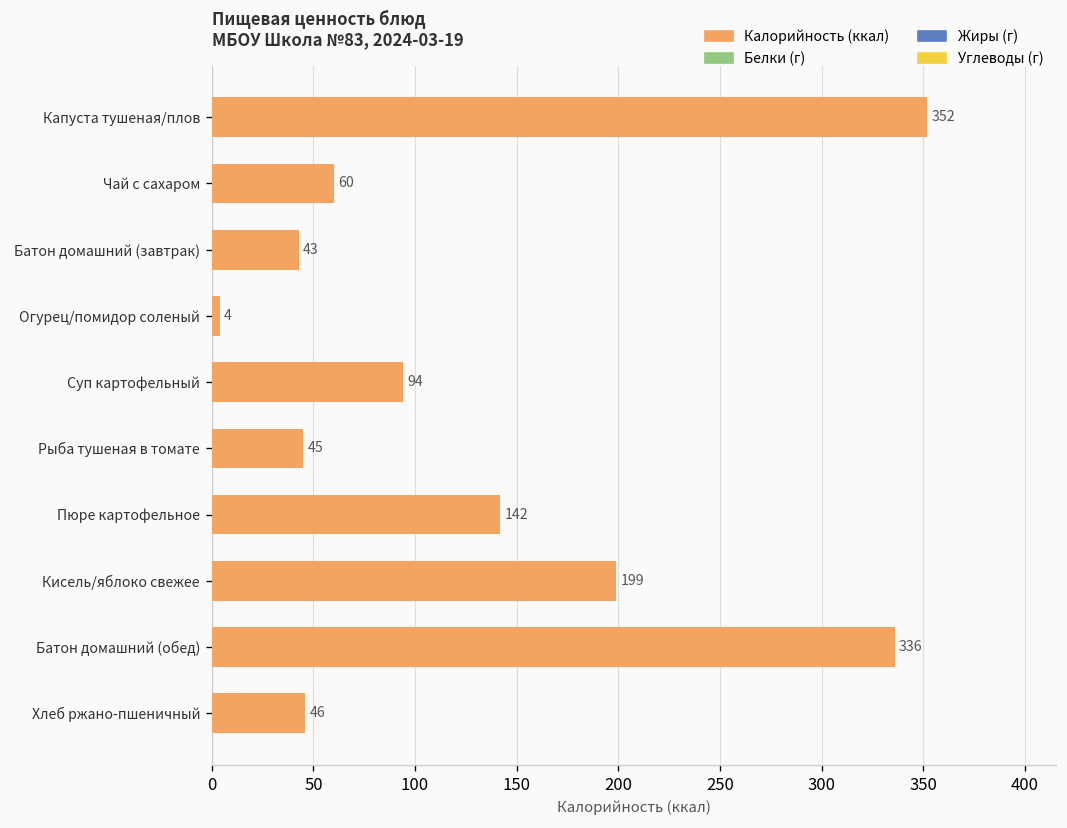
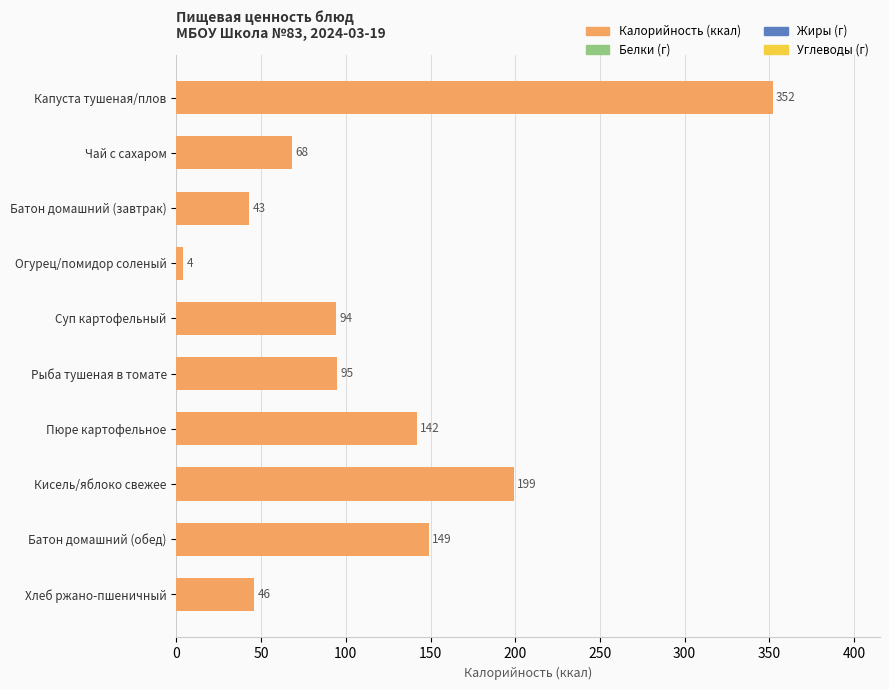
Чай с сахаром: 60 -> 68
Рыба тушеная в томате: 45 -> 95
Батон домашний (обед): 336 -> 149
